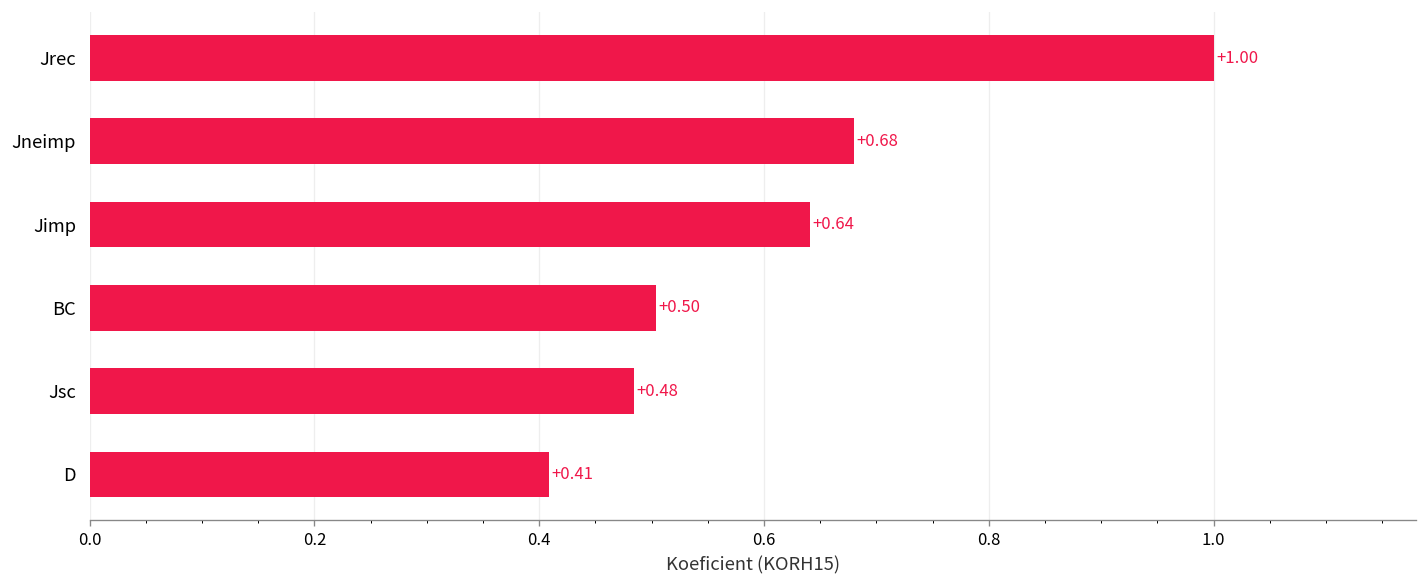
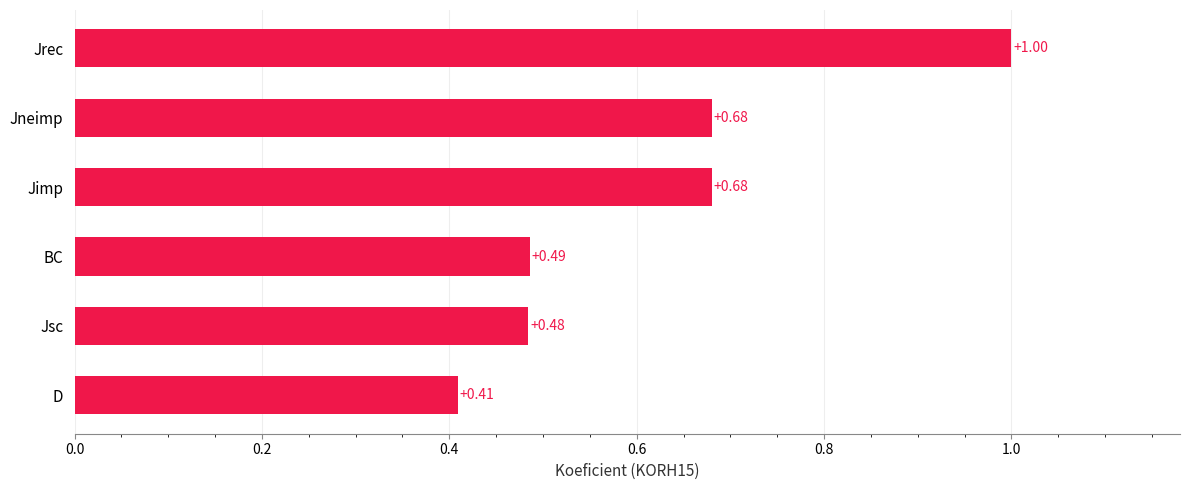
Jimp: +0.64 -> +0.68
BC: +0.50 -> +0.49
